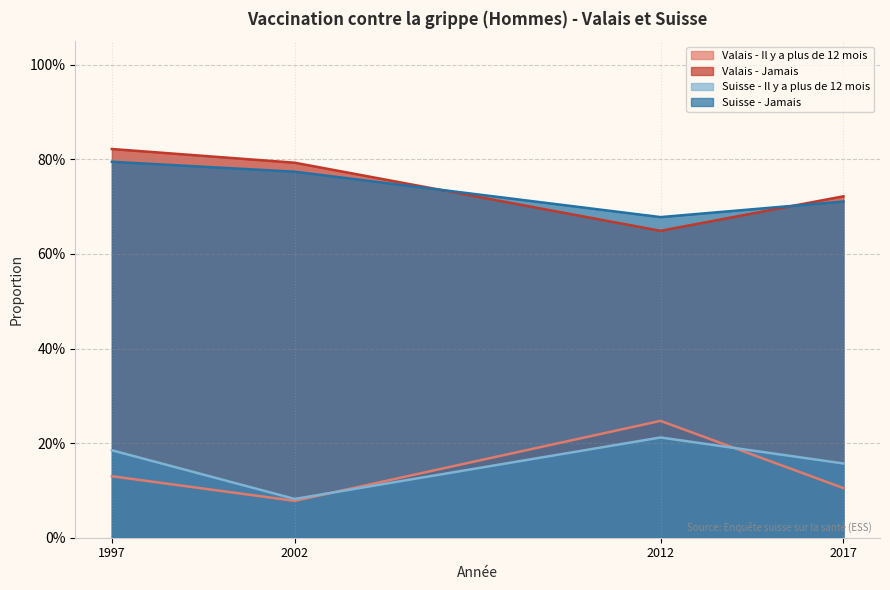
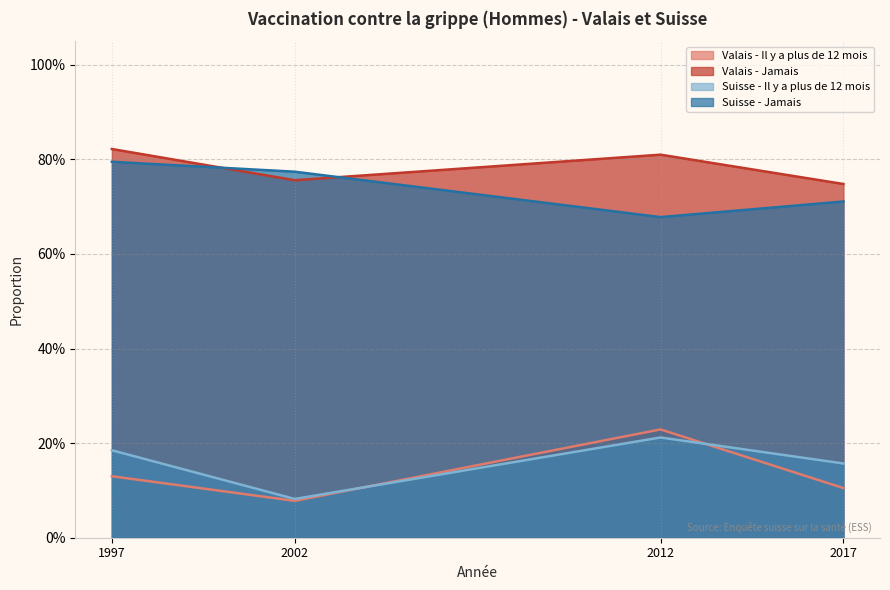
Valais - Jamais, 2002: 79% -> 76%
Valais - Il y a plus de 12 mois, 2012: 25% -> 23%
Valais - Jamais, 2012: 65% -> 81%
Valais - Jamais, 2017: 72% -> 75%
